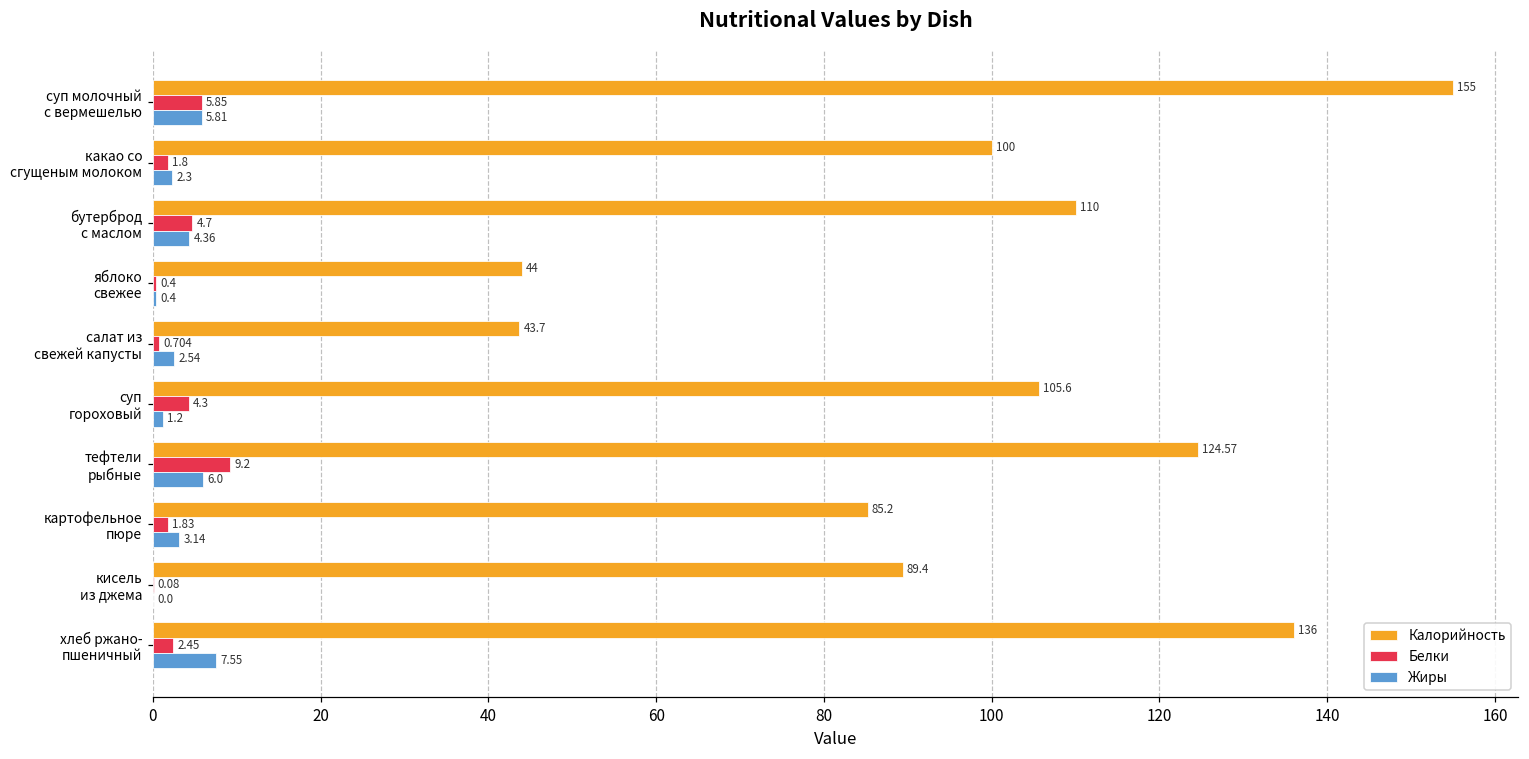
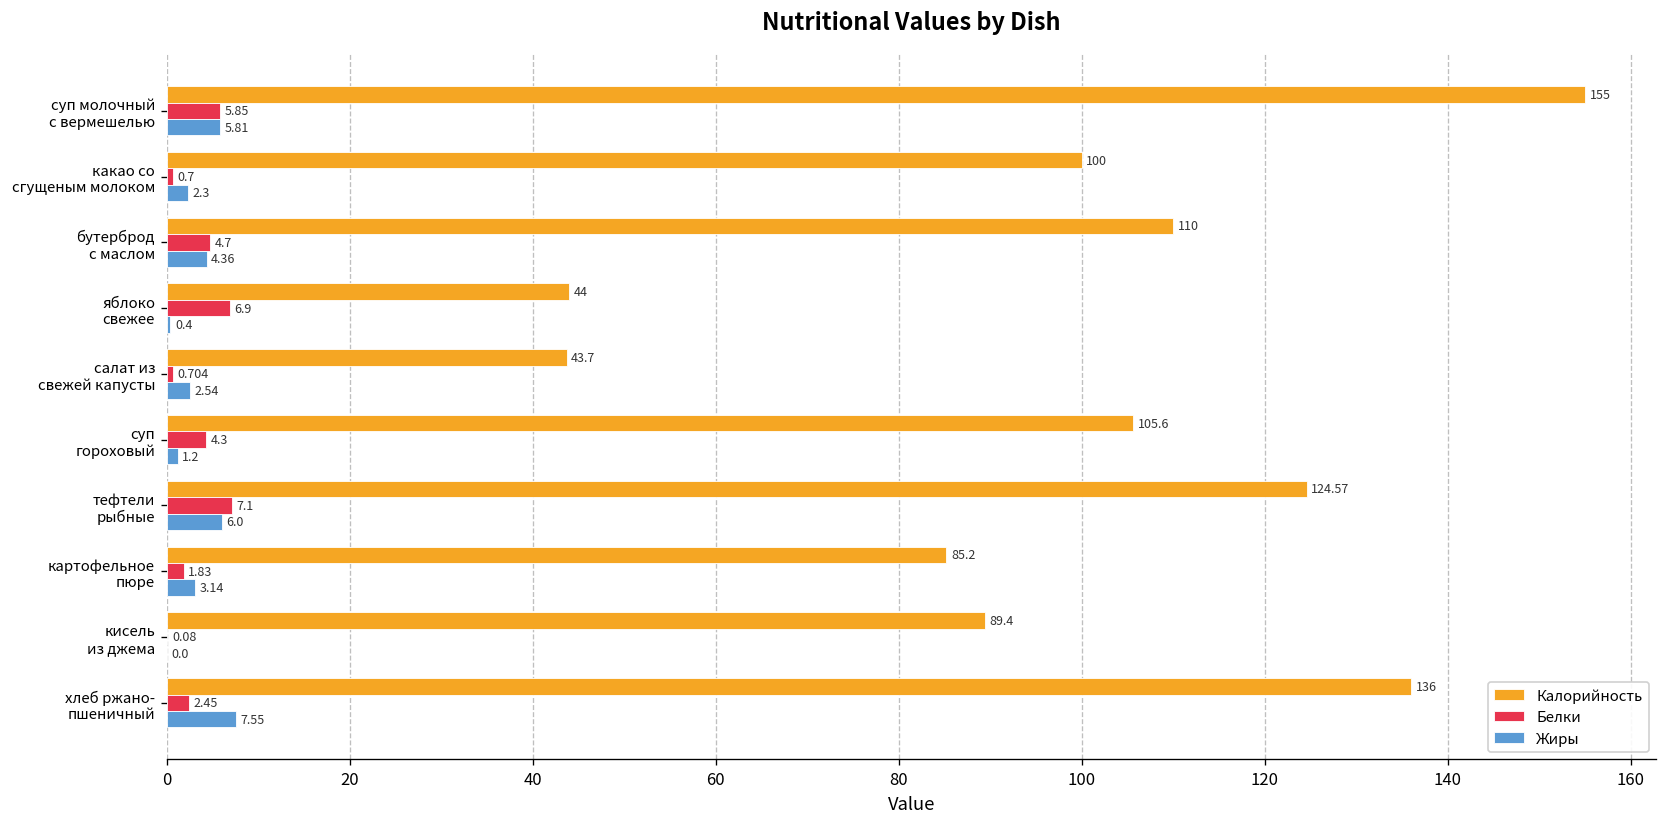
Белки, какао со сгущеным молоком: 1.8 -> 0.7
Белки, яблоко свежее: 0.4 -> 6.9
Белки, тефтели рыбные: 9.2 -> 7.1
